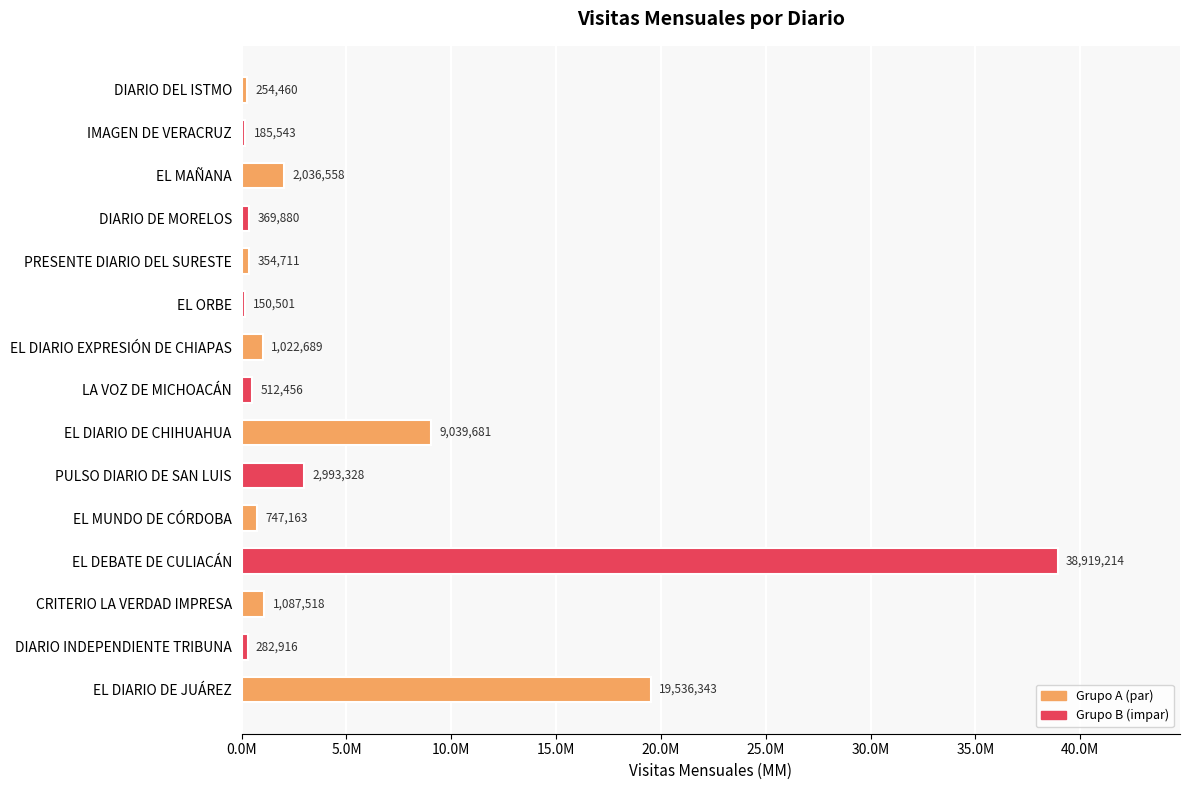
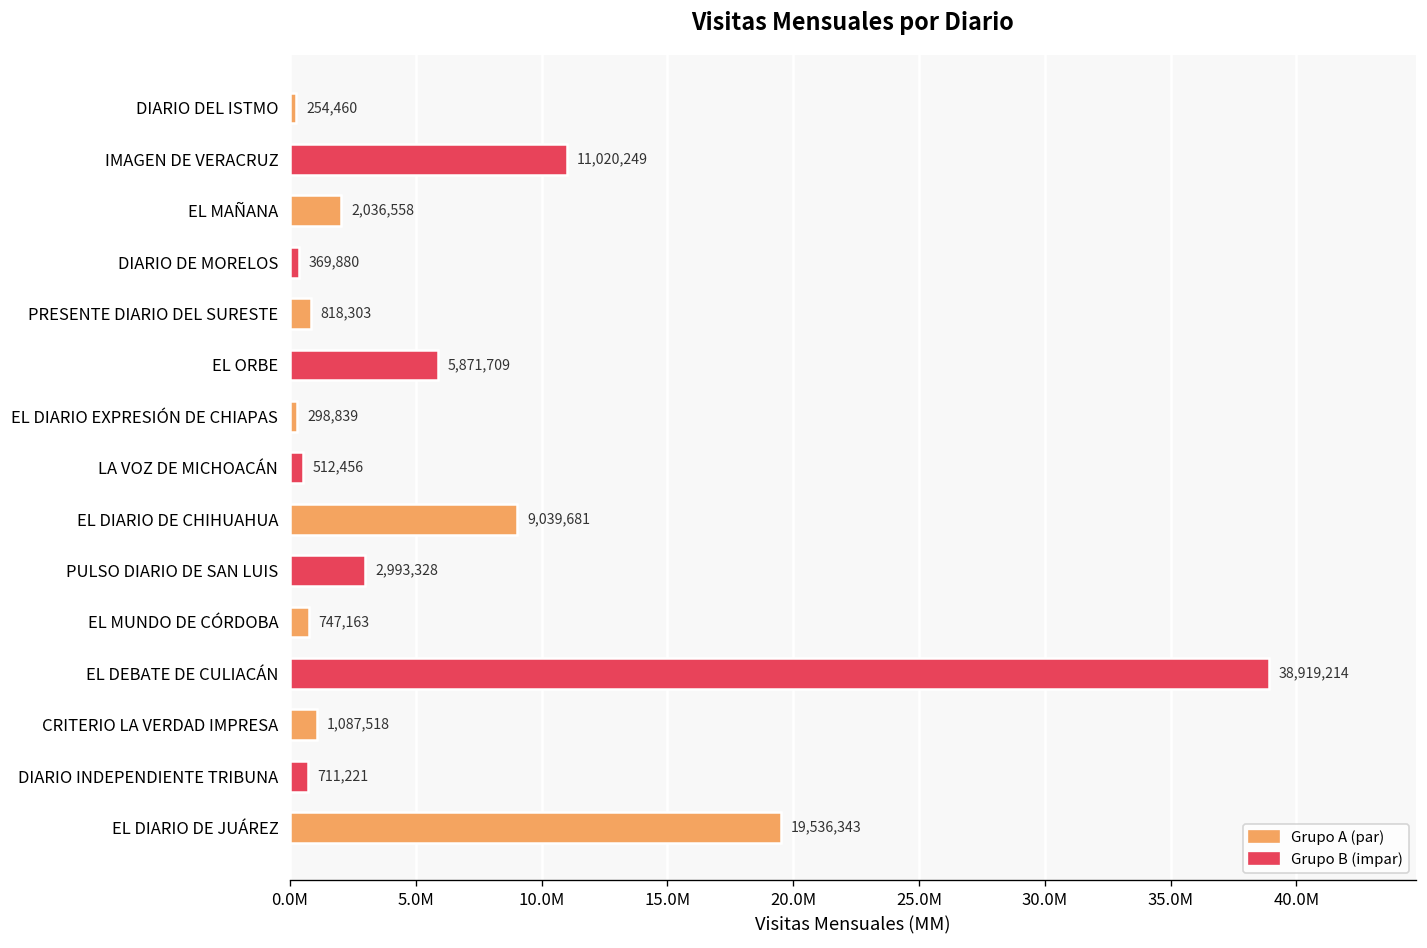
IMAGEN DE VERACRUZ: 185,543 -> 11,020,249
PRESENTE DIARIO DEL SURESTE: 354,711 -> 818,303
EL ORBE: 150,501 -> 5,871,709
EL DIARIO EXPRESIÓN DE CHIAPAS: 1,022,689 -> 298,839
DIARIO INDEPENDIENTE TRIBUNA: 282,916 -> 711,221
